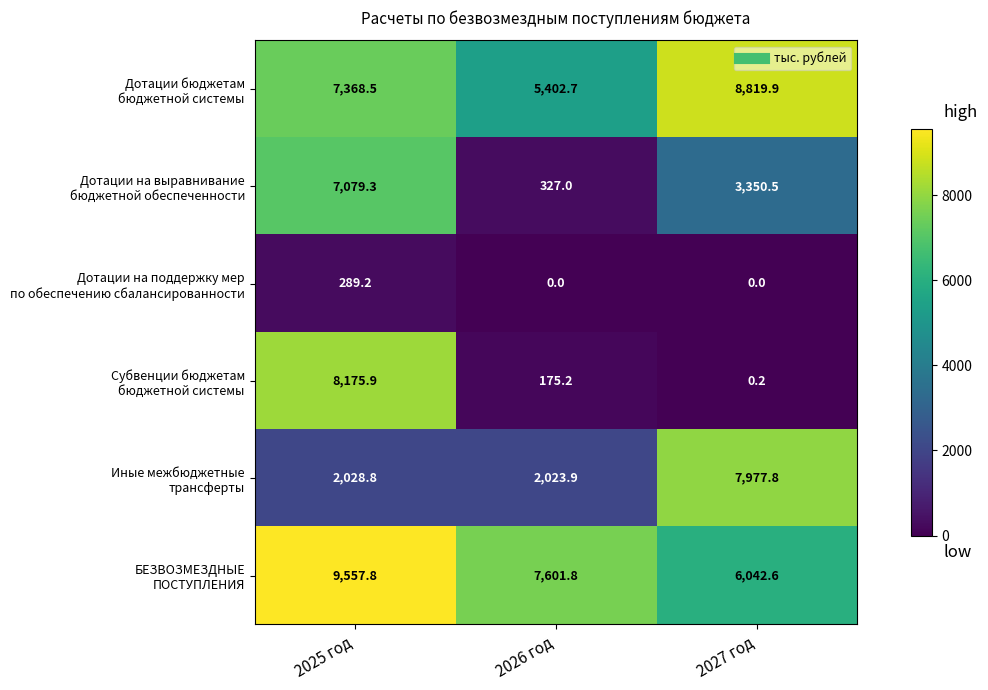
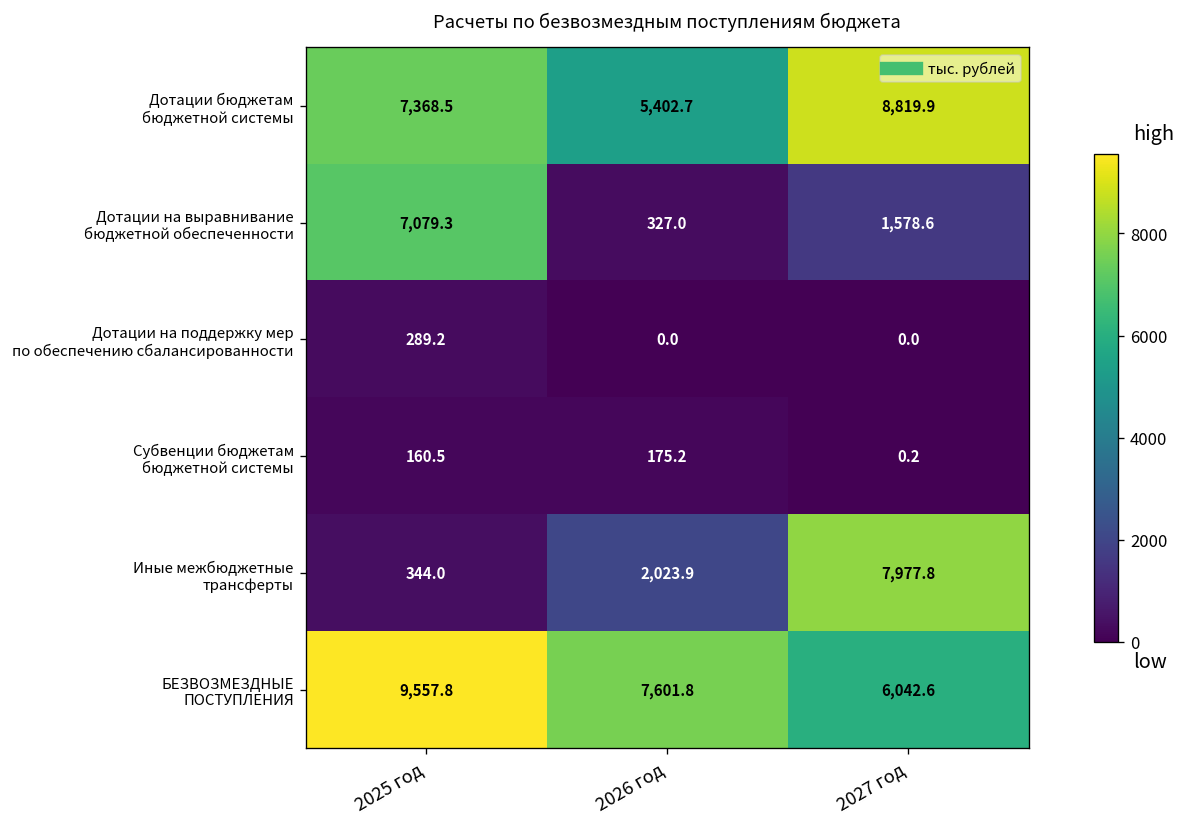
Дотации на выравнивание бюджетной обеспеченности, 2027 год: 3,350.5 -> 1,578.6
Субвенции бюджетам бюджетной системы, 2025 год: 8,175.9 -> 160.5
Иные межбюджетные трансферты, 2025 год: 2,028.8 -> 344.0
